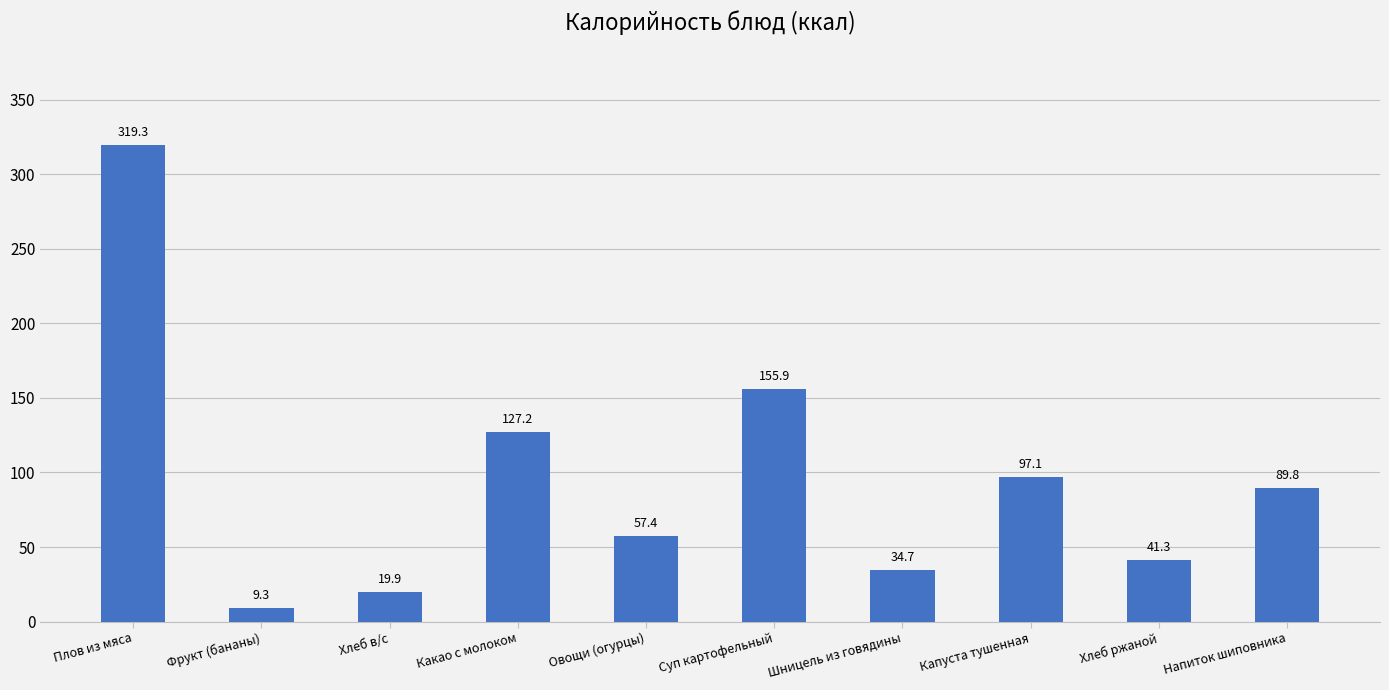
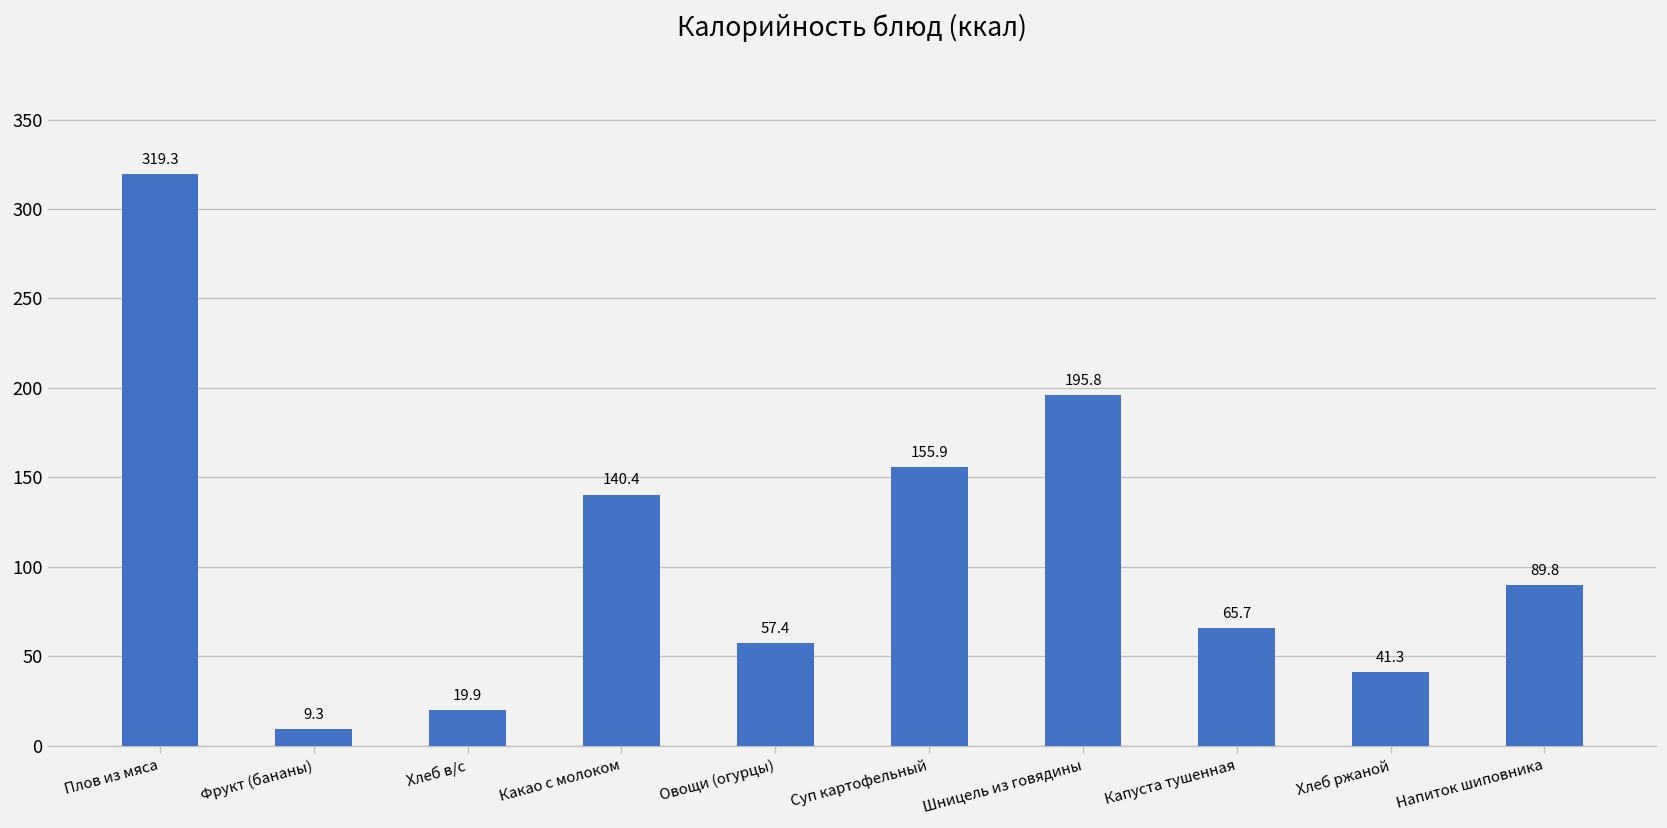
Какао с молоком: 127.2 -> 140.4
Шницель из говядины: 34.7 -> 195.8
Капуста тушенная: 97.1 -> 65.7
